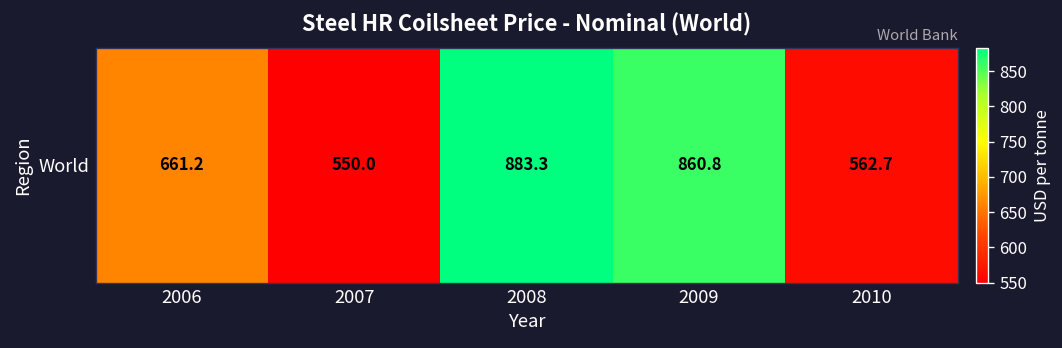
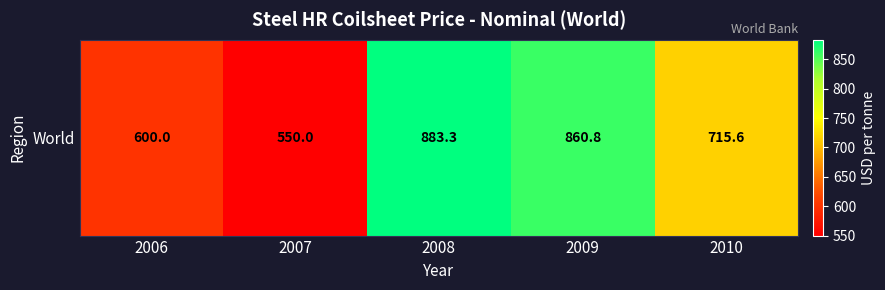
World, 2006: 661.2 -> 600.0
World, 2010: 562.7 -> 715.6
